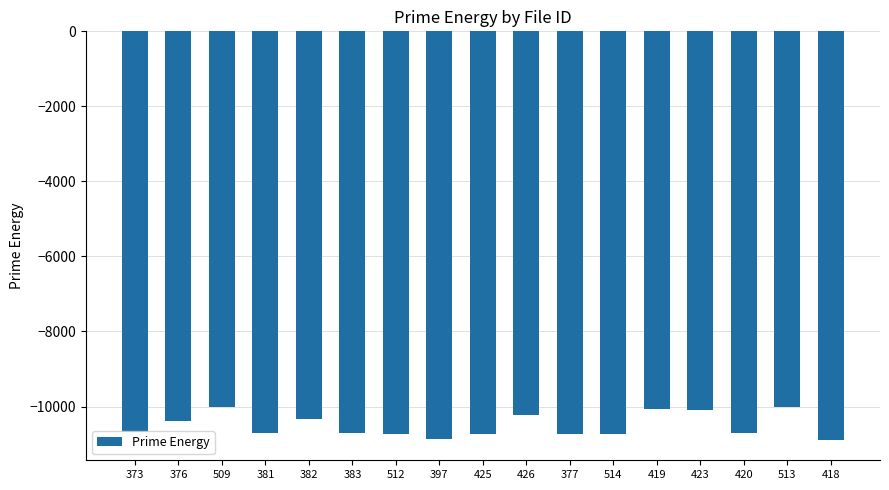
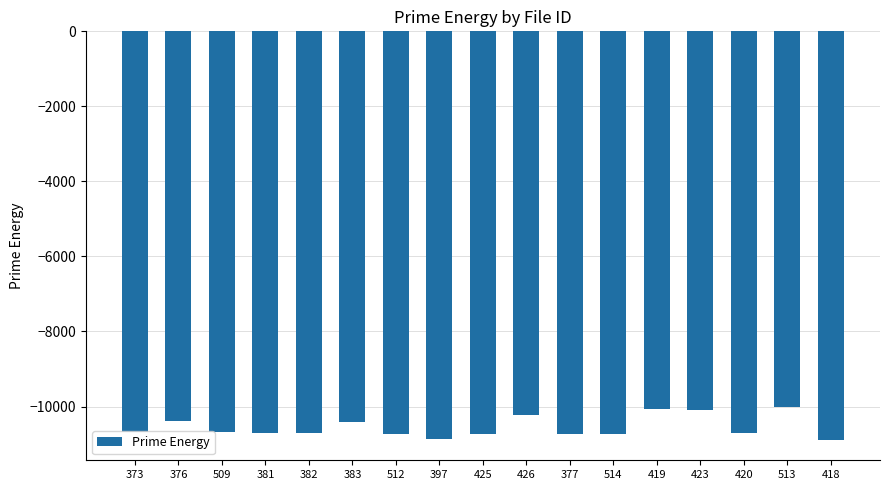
509: -10000 -> -10700
382: -10300 -> -10700
383: -10700 -> -10400
